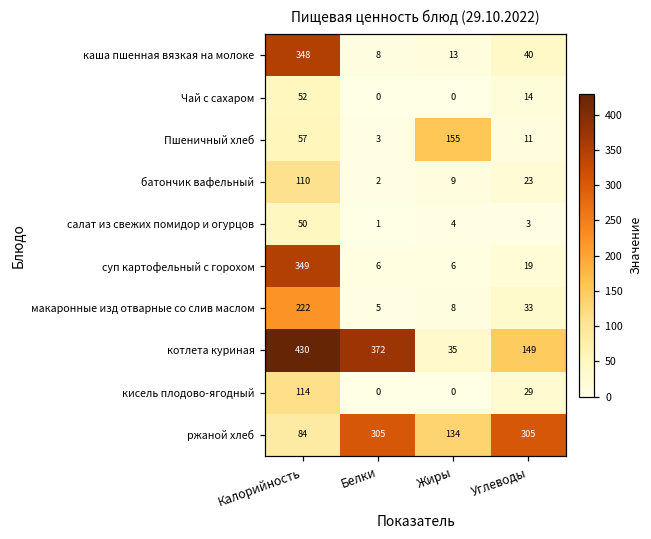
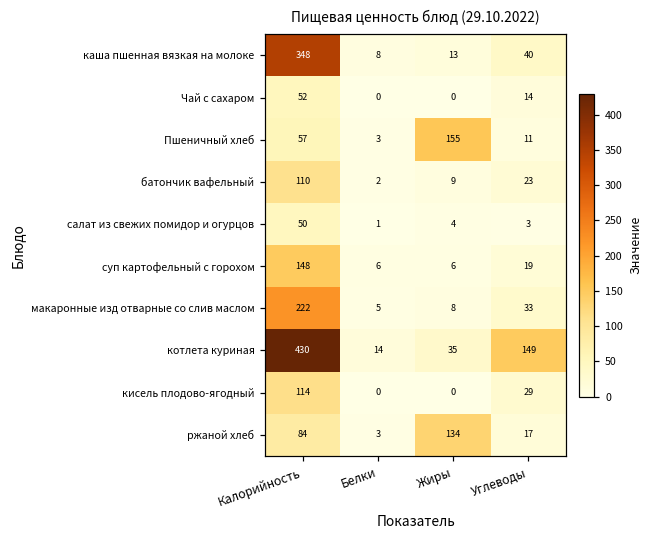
суп картофельный с горохом, Калорийность: 349 -> 148
котлета куриная, Белки: 372 -> 14
ржаной хлеб, Белки: 305 -> 3
ржаной хлеб, Углеводы: 305 -> 17
